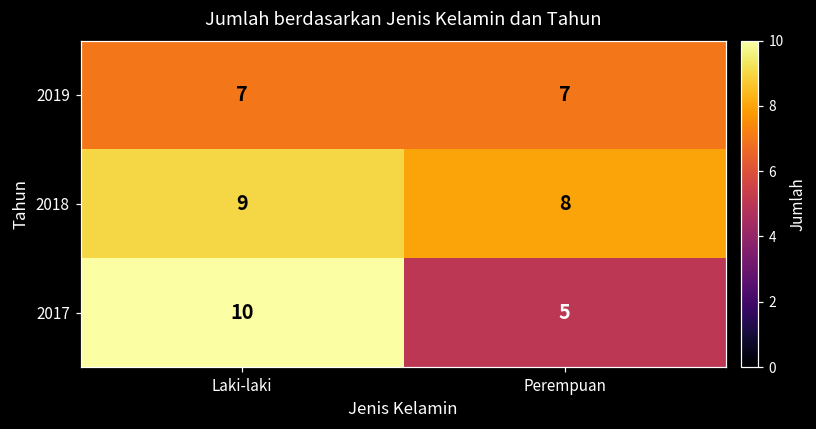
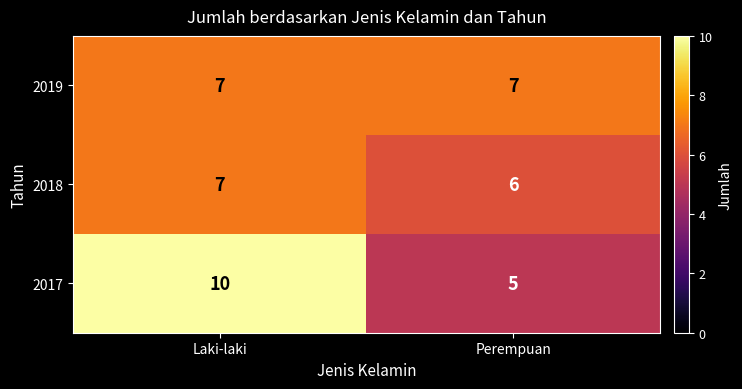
2018, Laki-laki: 9 -> 7
2018, Perempuan: 8 -> 6
